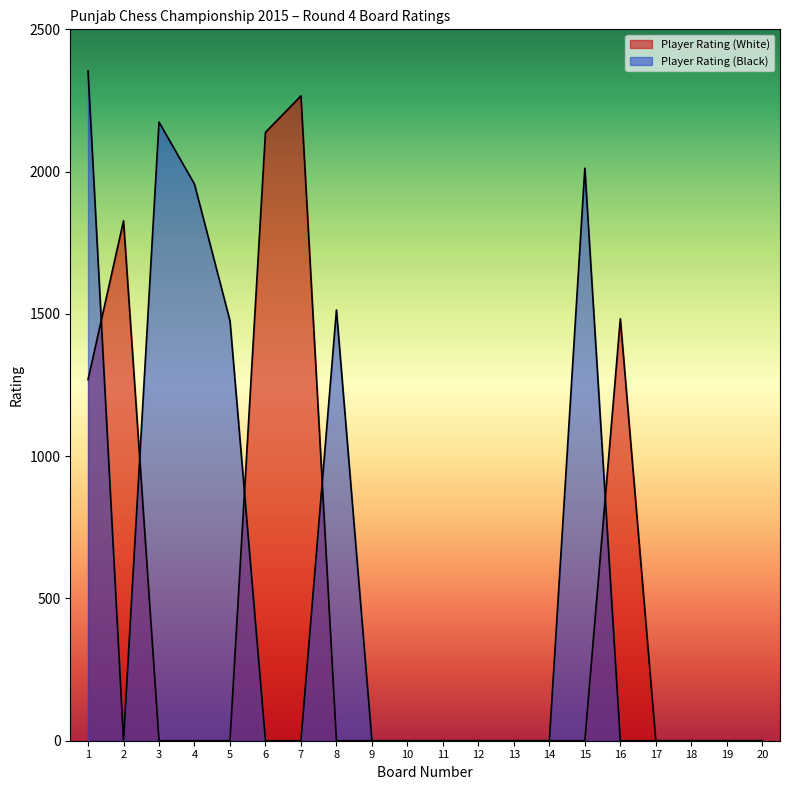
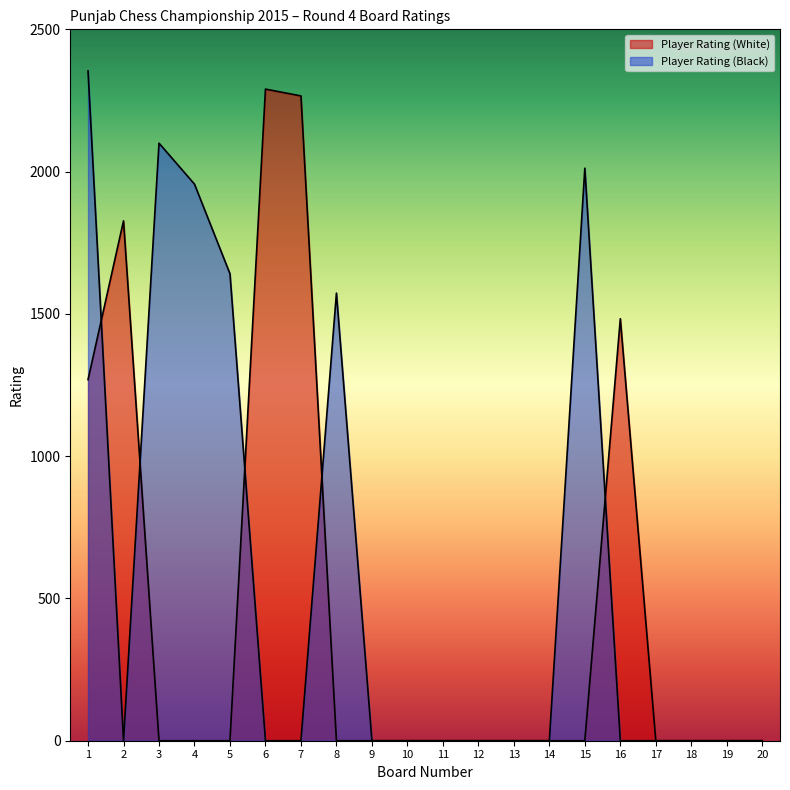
Player Rating (Black), 3: 2170 -> 2100
Player Rating (Black), 5: 1480 -> 1640
Player Rating (White), 6: 2140 -> 2290
Player Rating (Black), 8: 1510 -> 1570
